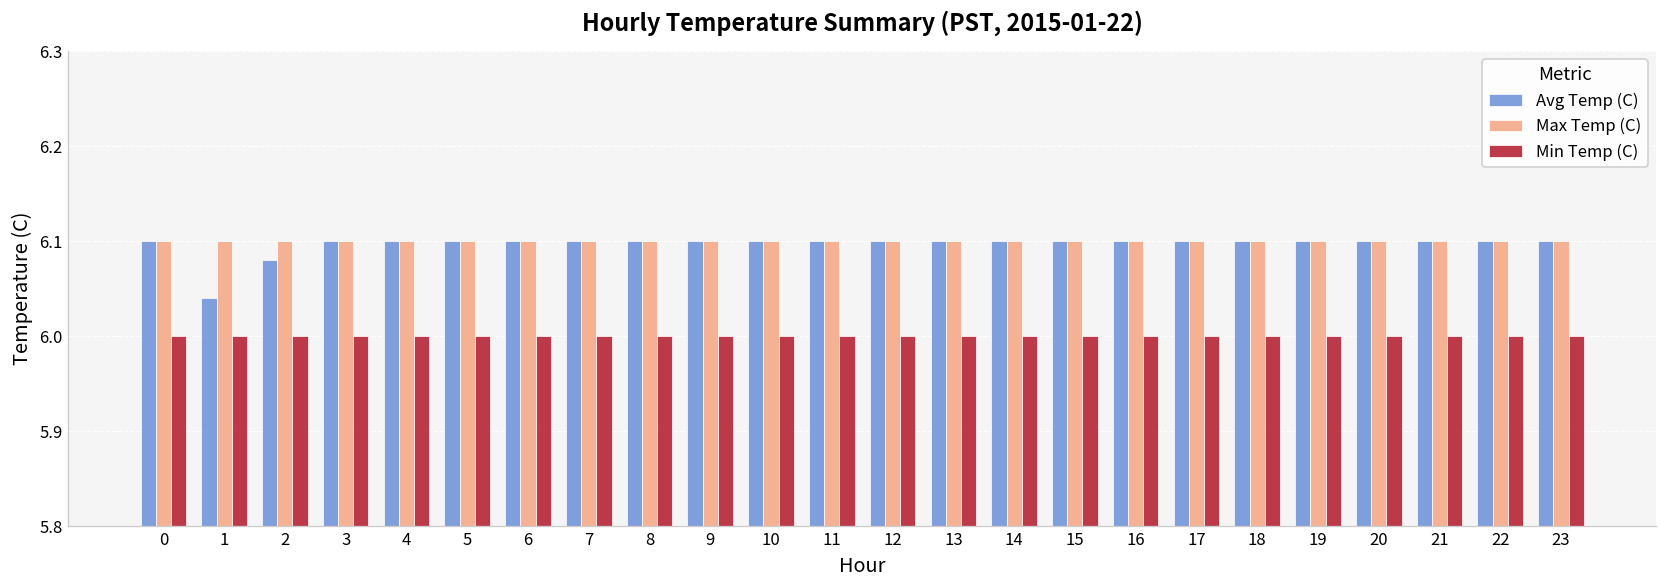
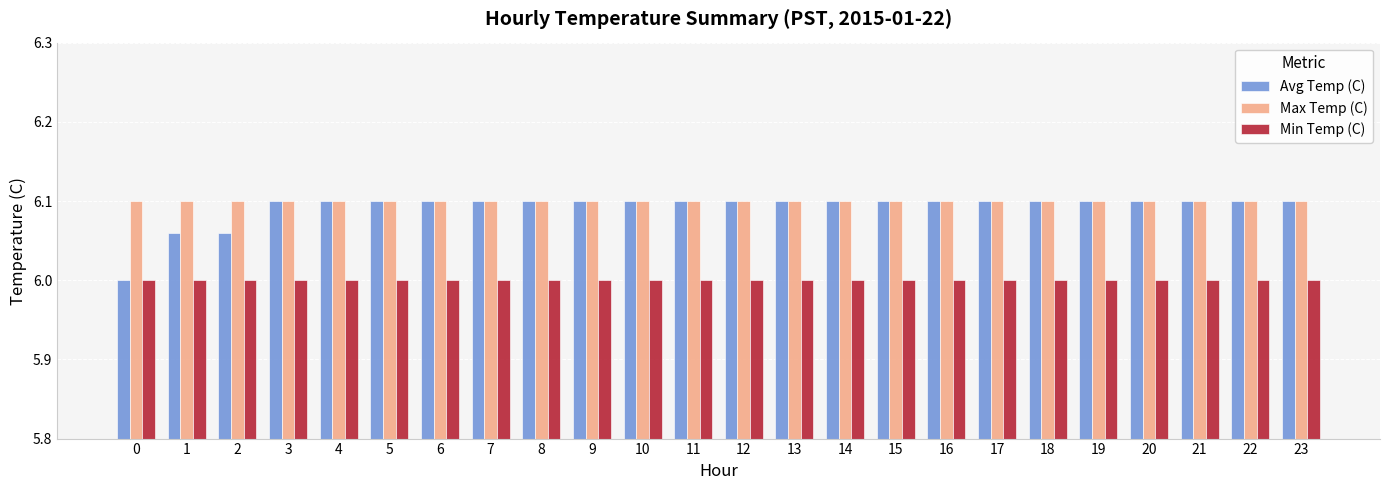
Avg Temp (C), 0: 6.1 -> 6.0
Avg Temp (C), 1: 6.04 -> 6.06
Avg Temp (C), 2: 6.08 -> 6.06
